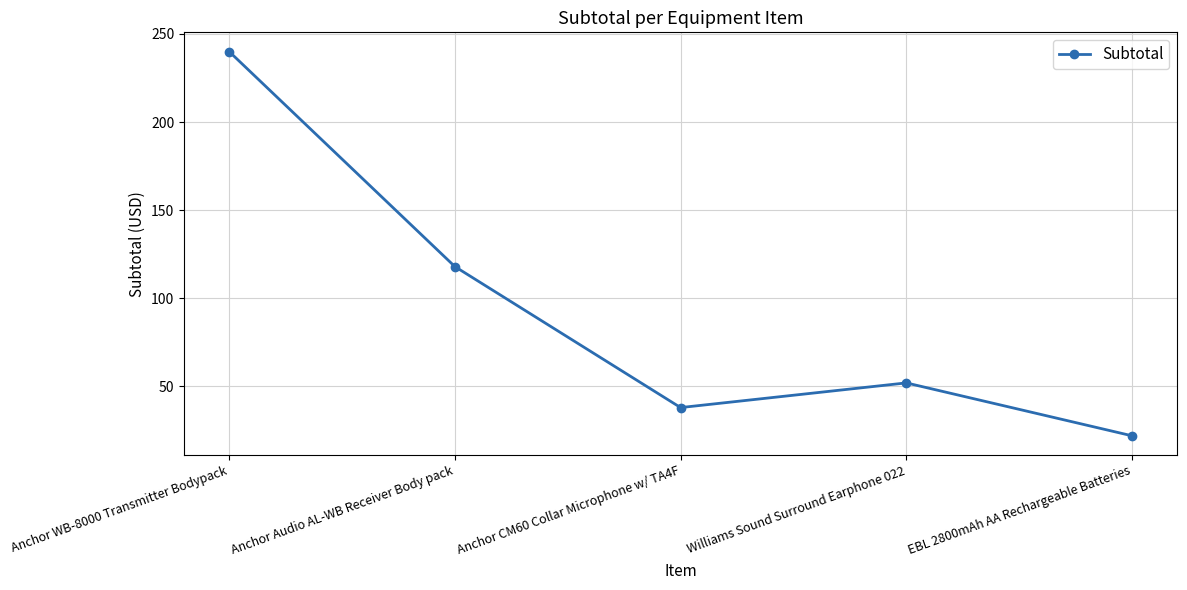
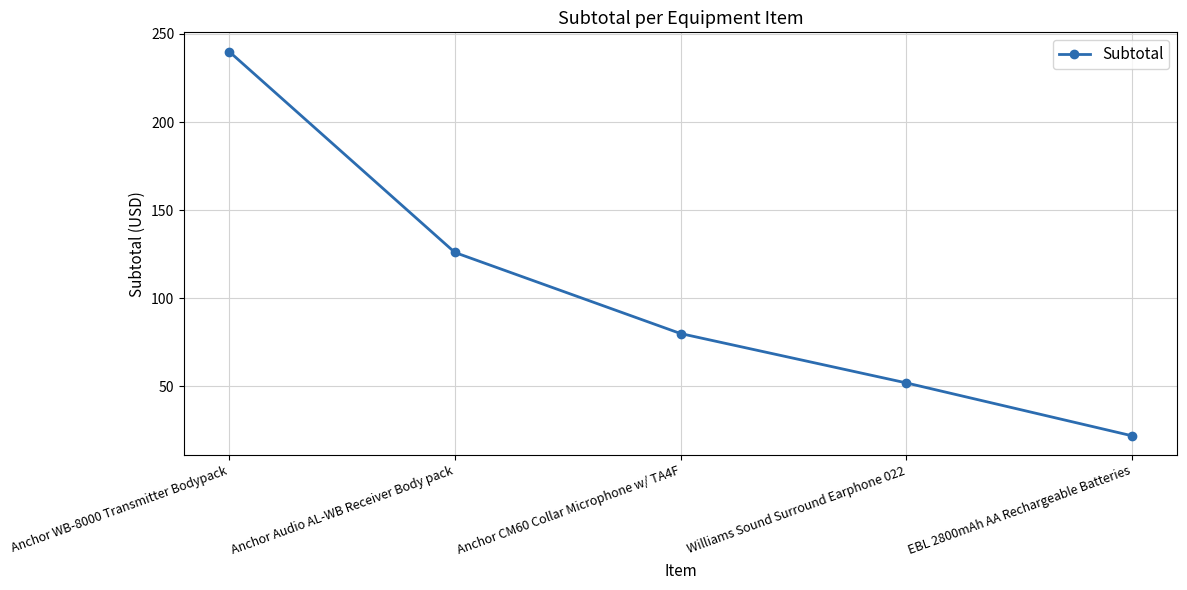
Anchor Audio AL-WB Receiver Body pack: 118 -> 126
Anchor CM60 Collar Microphone w/ TA4F: 38 -> 80
